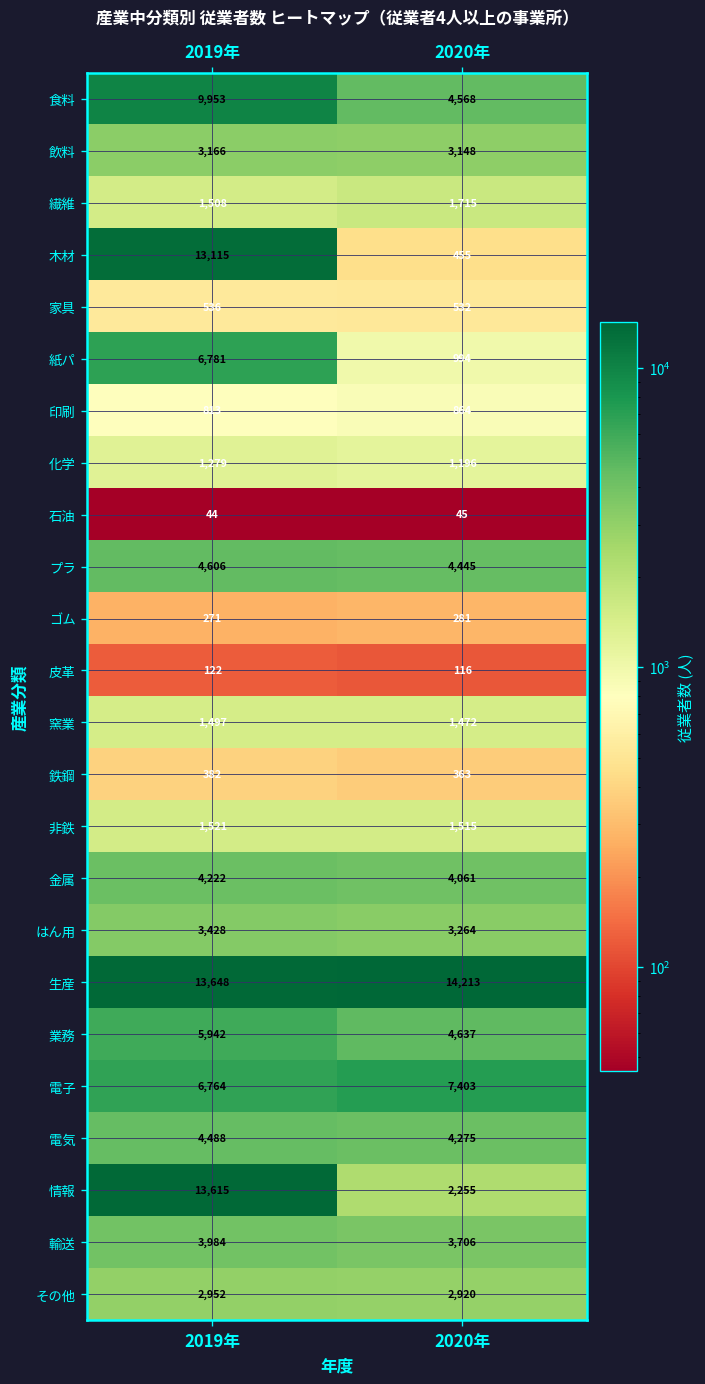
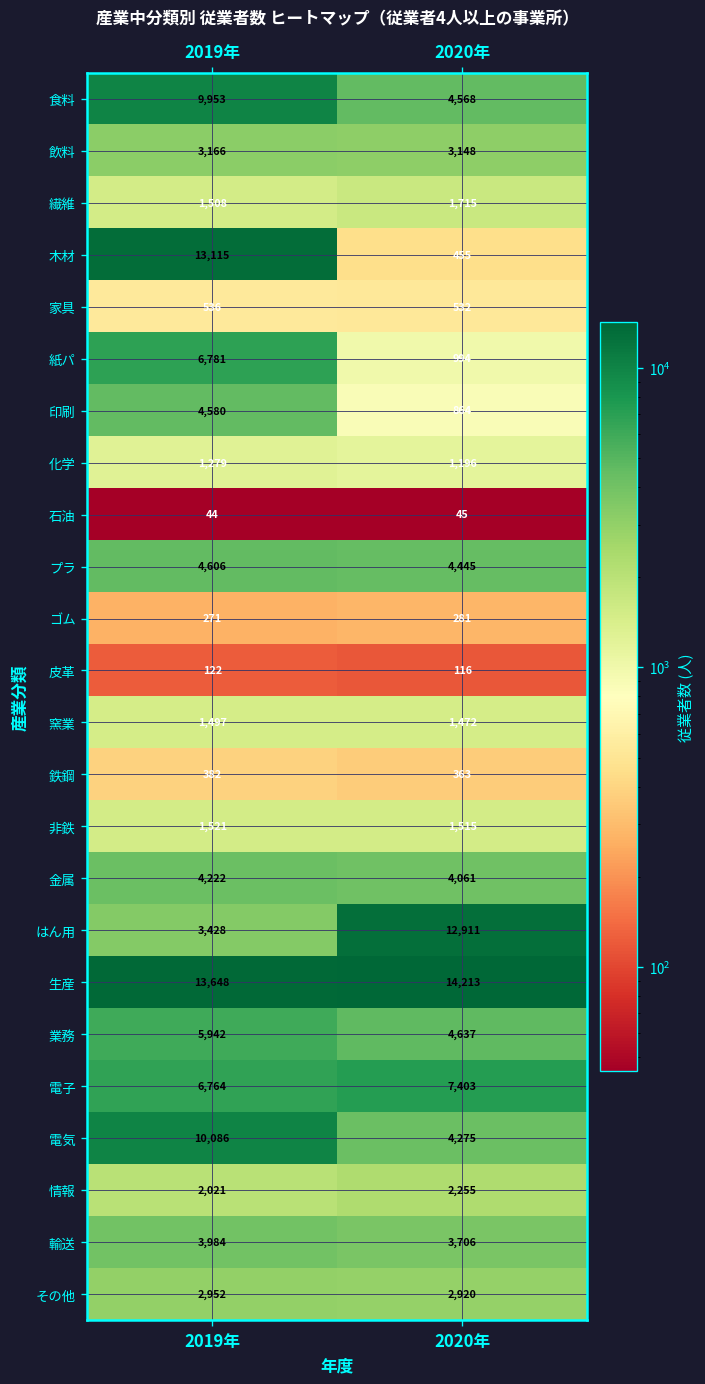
印刷, 2019年: 813 -> 4,580
はん用, 2020年: 3,264 -> 12,911
電気, 2019年: 4,488 -> 10,086
情報, 2019年: 13,615 -> 2,021
